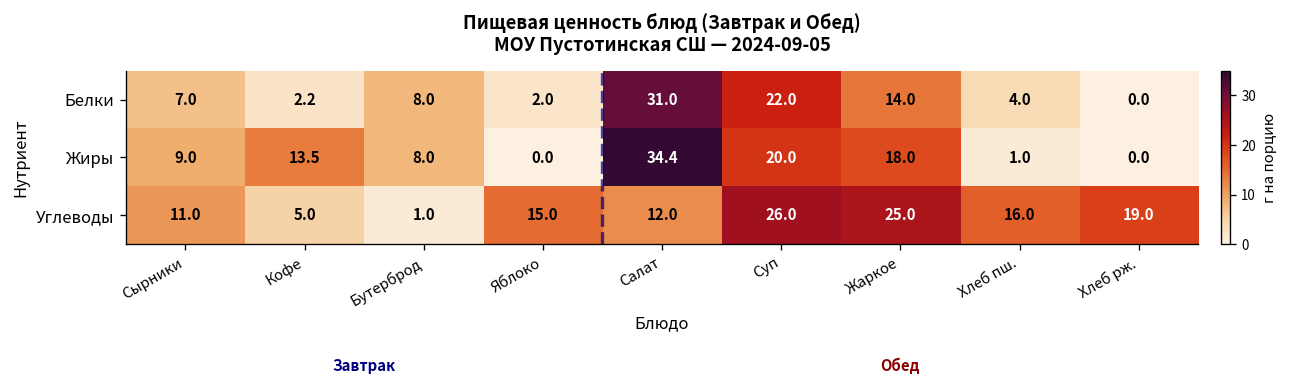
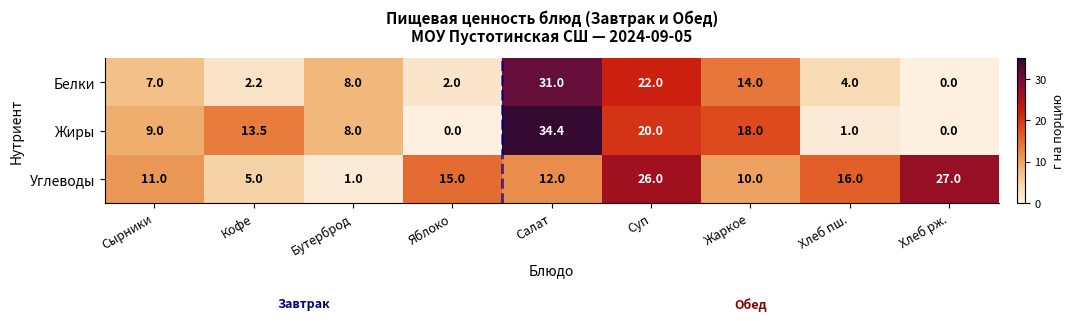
Углеводы, Жаркое: 25.0 -> 10.0
Углеводы, Хлеб рж.: 19.0 -> 27.0
